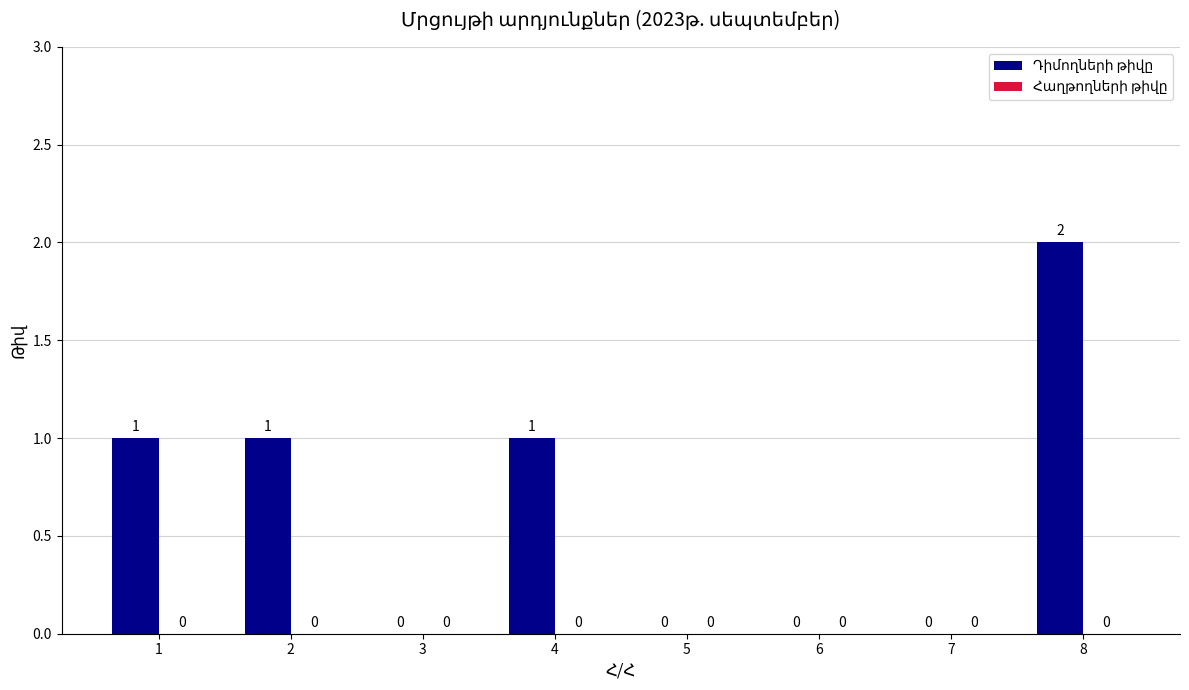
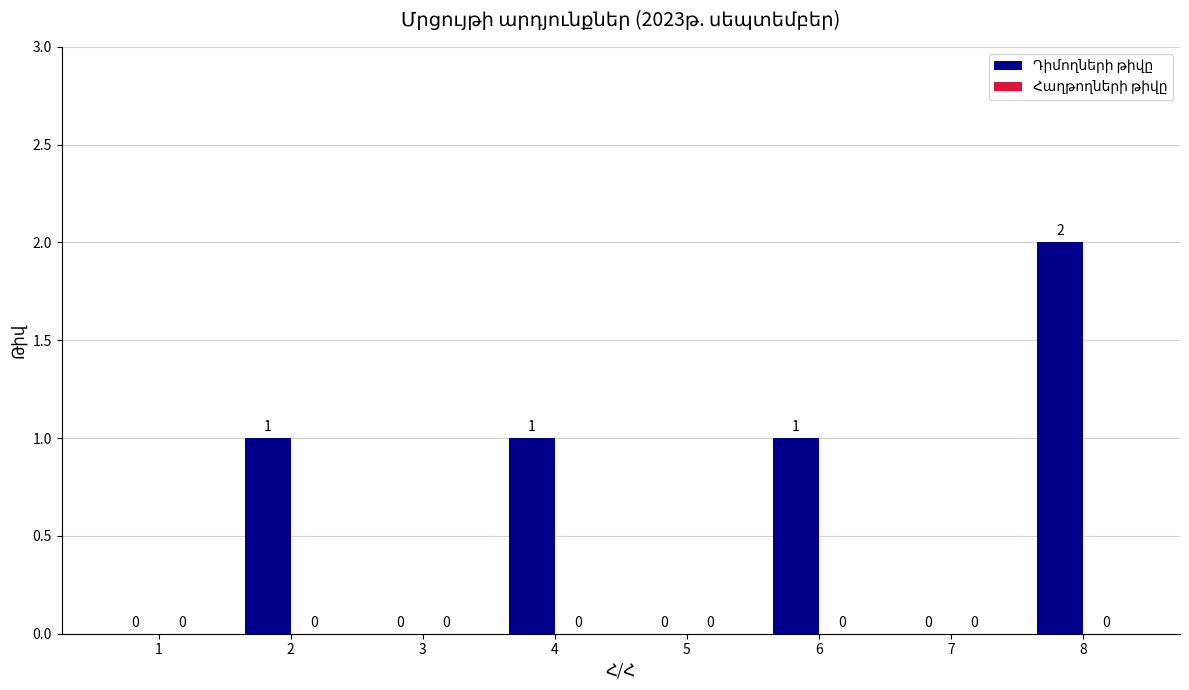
Դիմողների թիվը, 1: 1 -> 0
Դիմողների թիվը, 6: 0 -> 1
